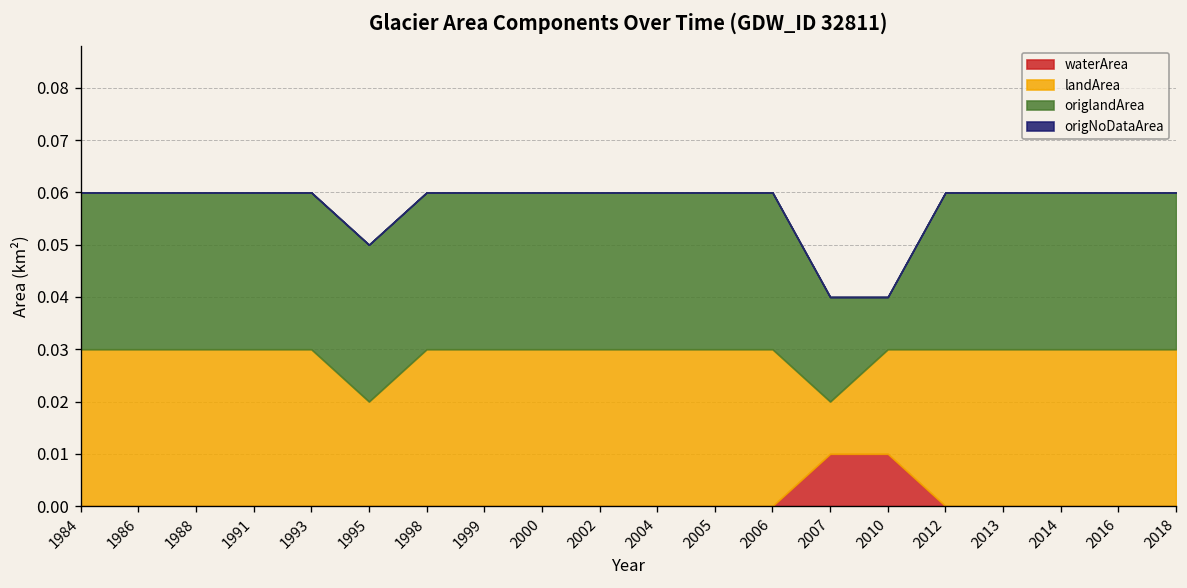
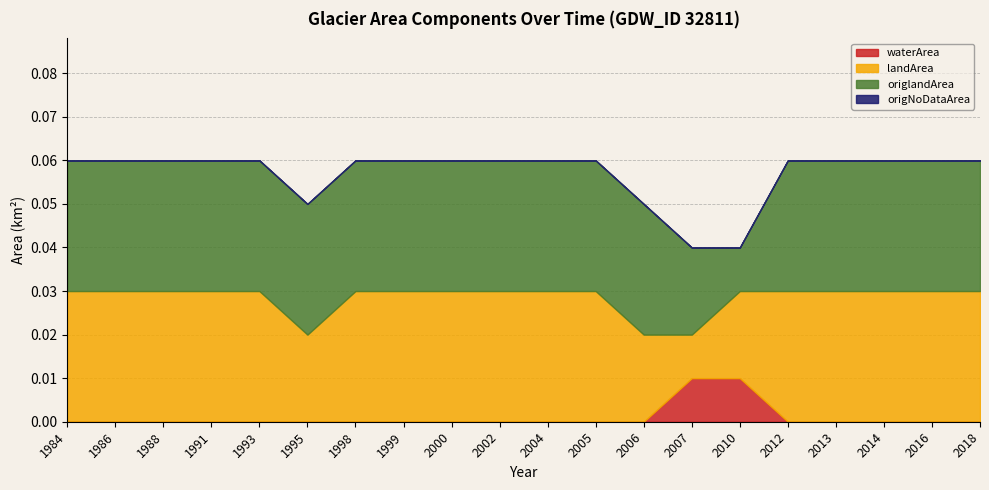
landArea, 2006: 0.03 -> 0.02
